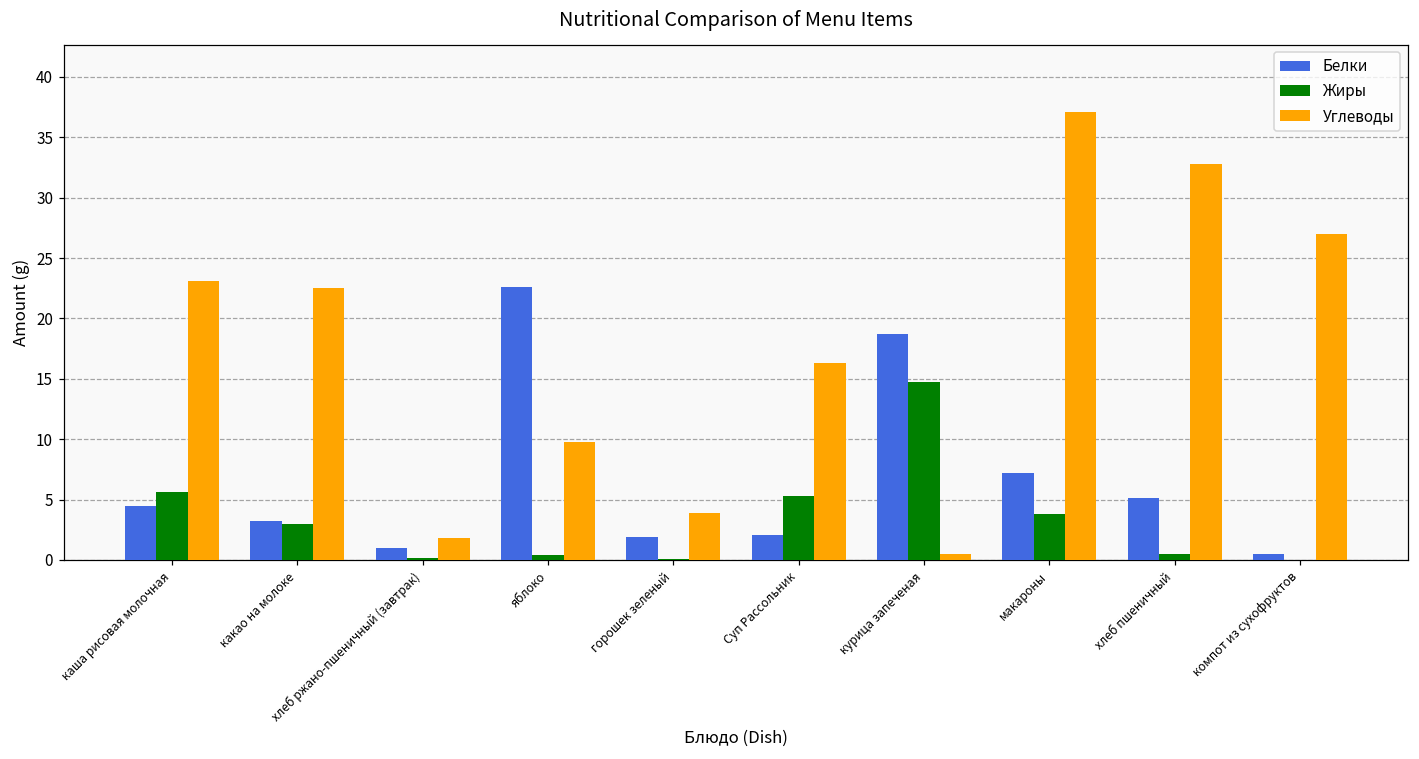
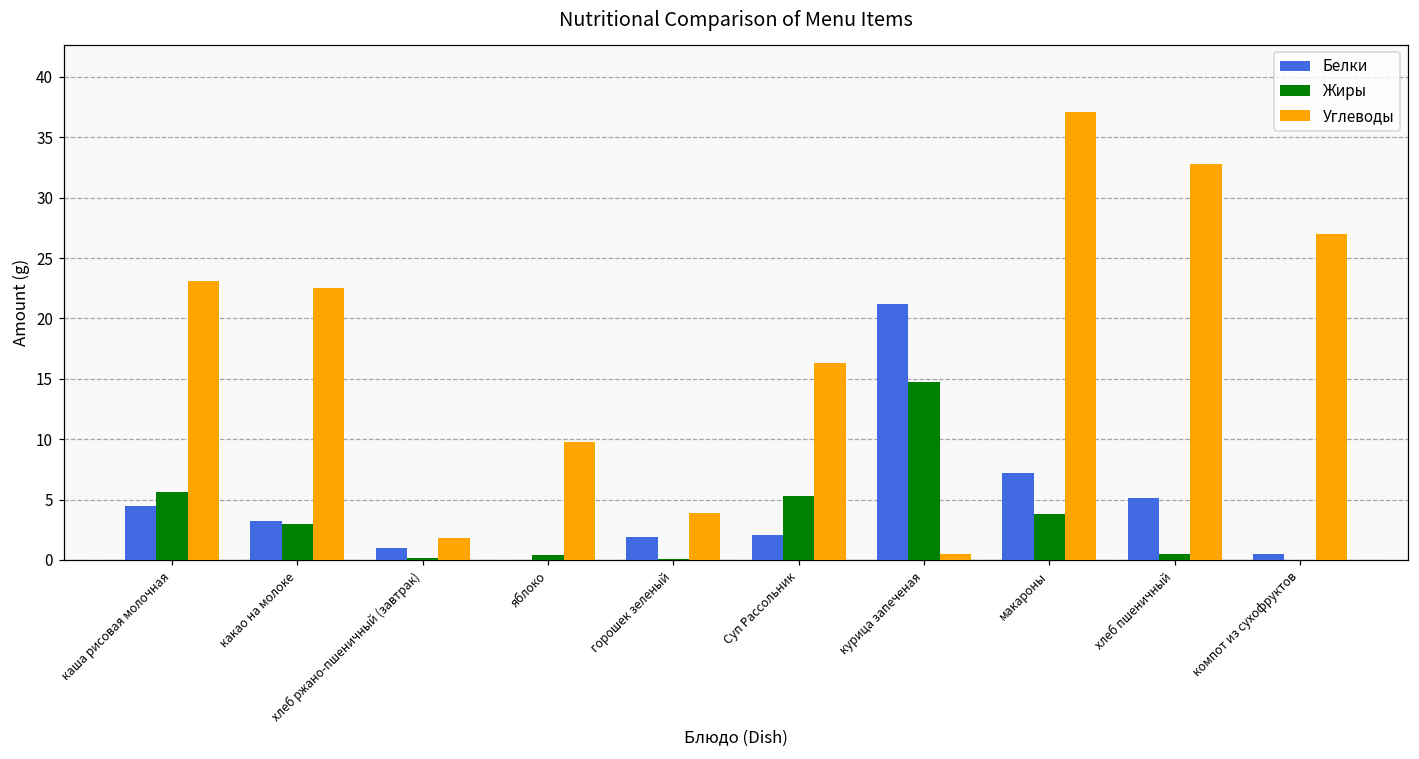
Белки, яблоко: 22.6 -> 0.0
Белки, курица запеченая: 18.7 -> 21.2
